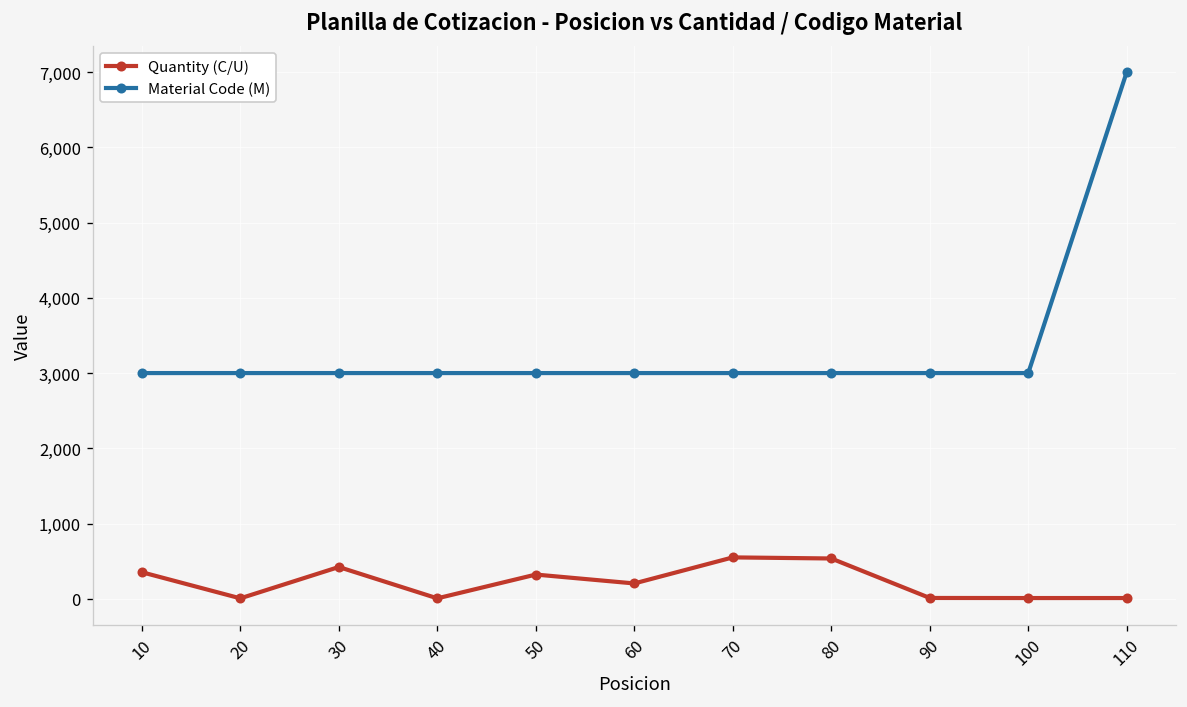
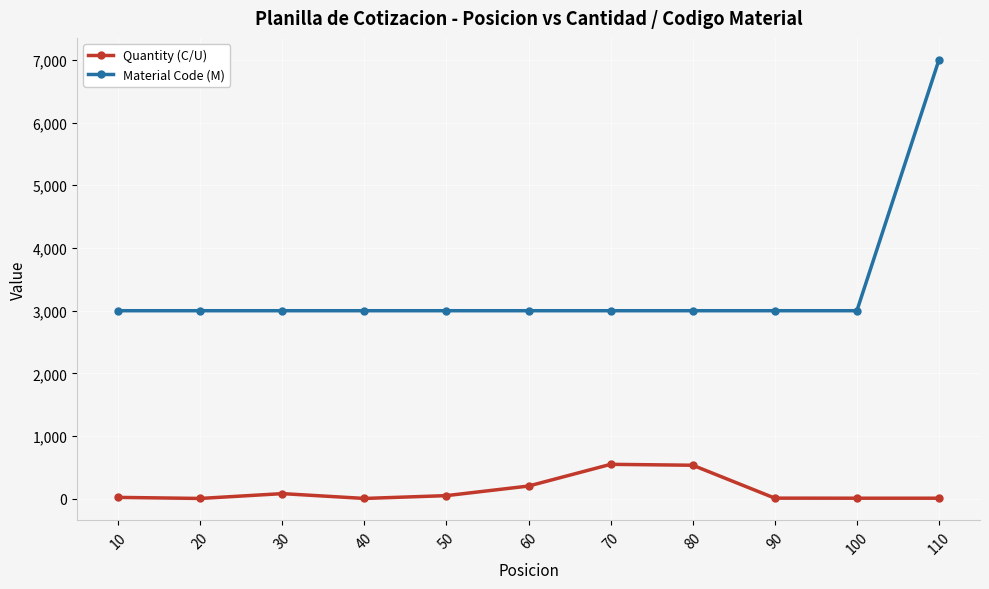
Quantity (C/U), 10: 400 -> 0
Quantity (C/U), 30: 400 -> 100
Quantity (C/U), 50: 300 -> 100
